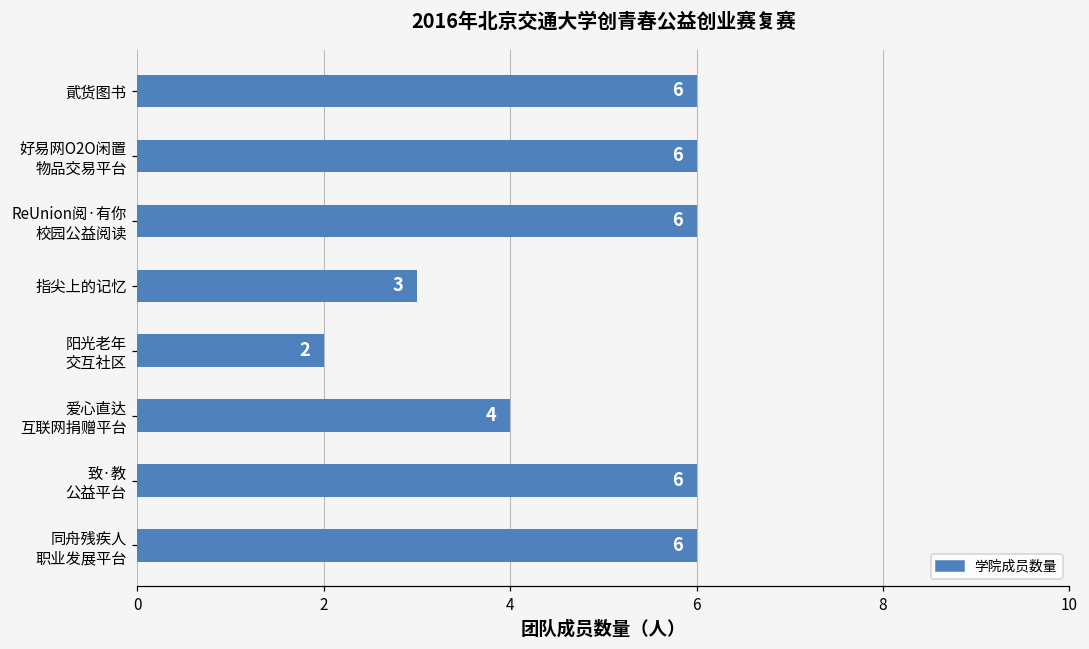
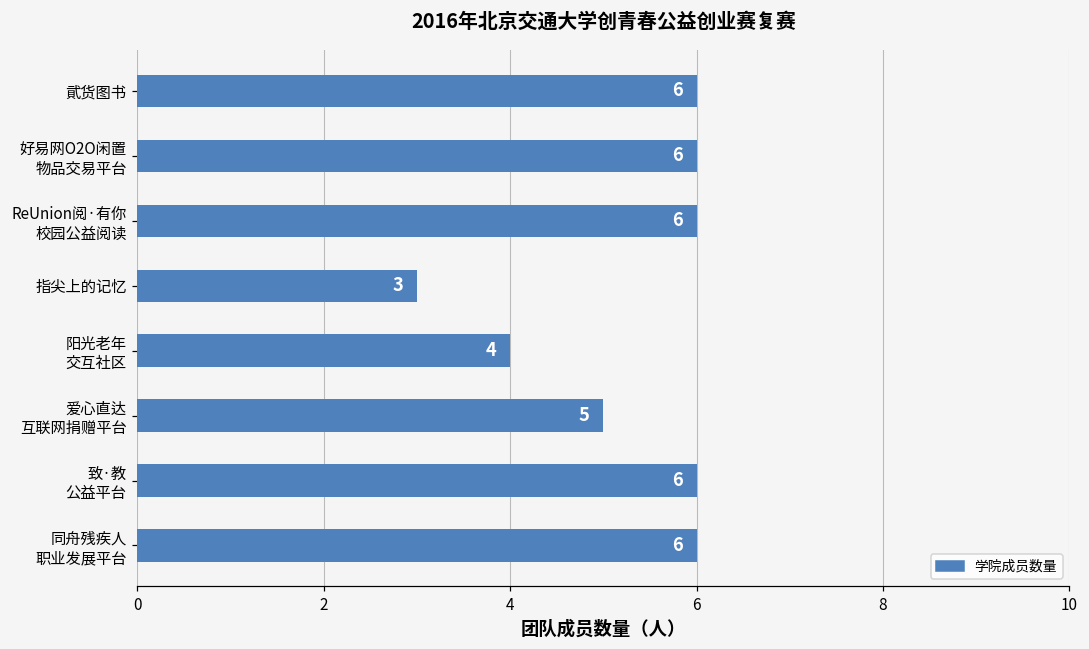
阳光老年 交互社区: 2 -> 4
爱心直达 互联网捐赠平台: 4 -> 5
